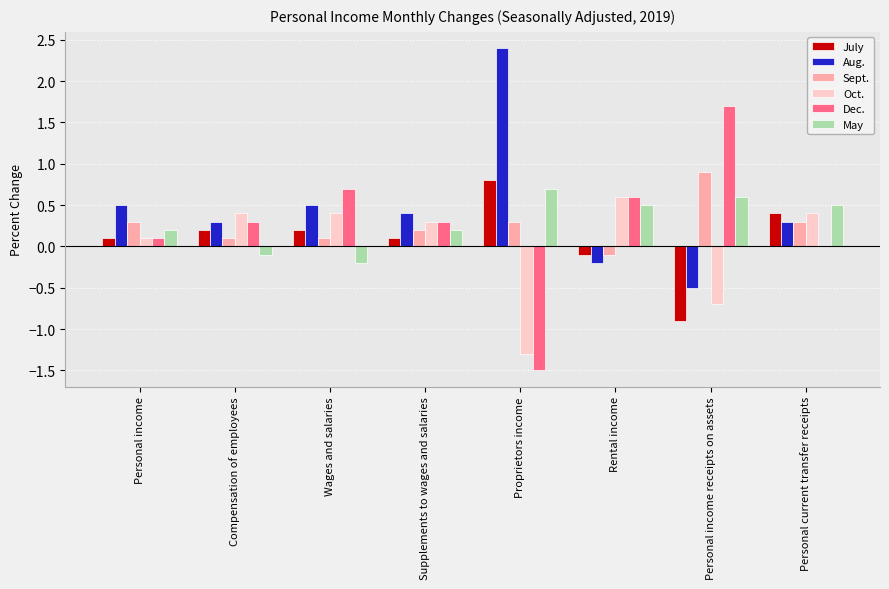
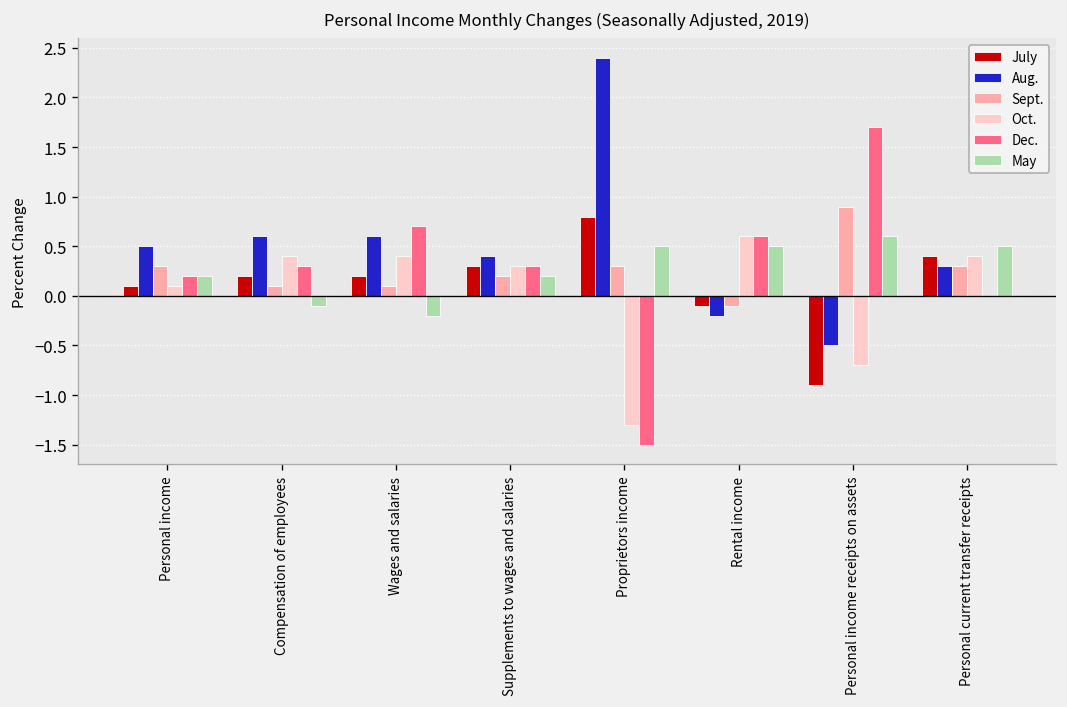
Dec., Personal income: 0.1 -> 0.2
Aug., Compensation of employees: 0.3 -> 0.6
Aug., Wages and salaries: 0.5 -> 0.6
July, Supplements to wages and salaries: 0.1 -> 0.3
May, Proprietors income: 0.7 -> 0.5
